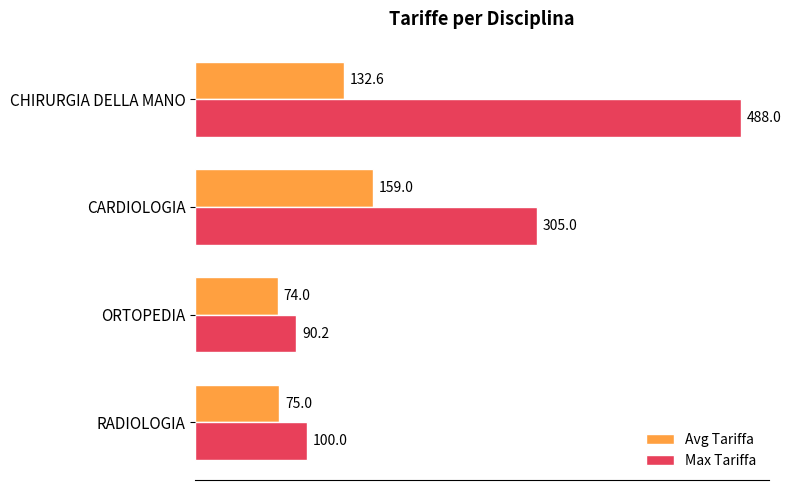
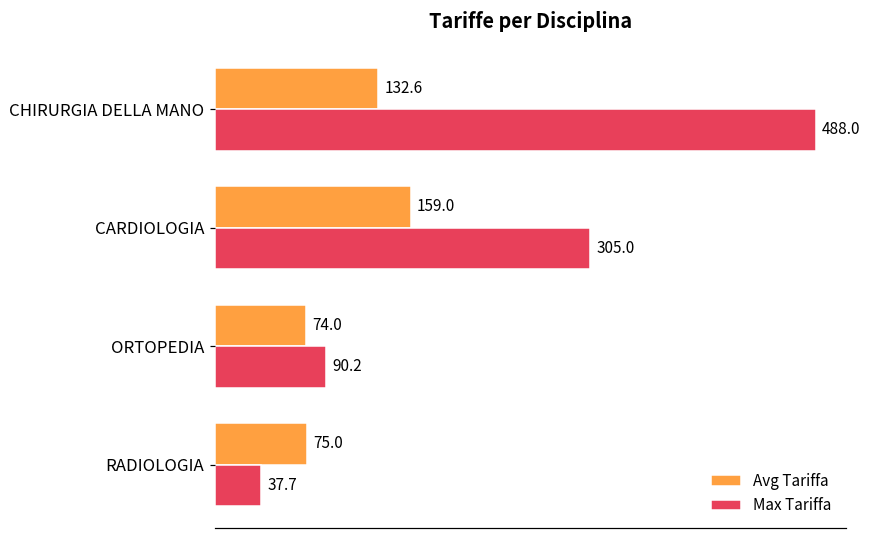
Max Tariffa, RADIOLOGIA: 100.0 -> 37.7
